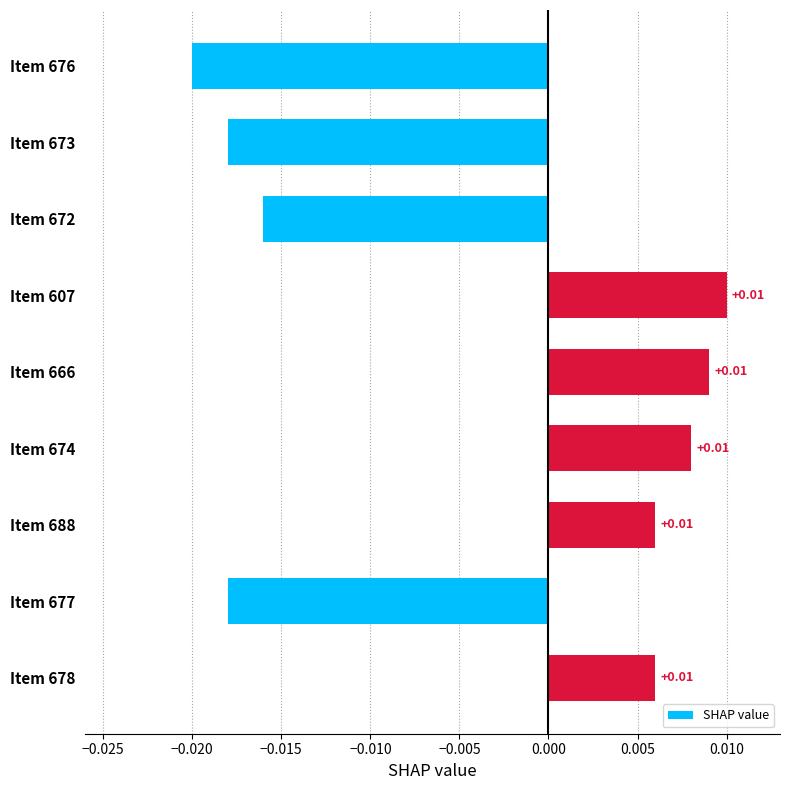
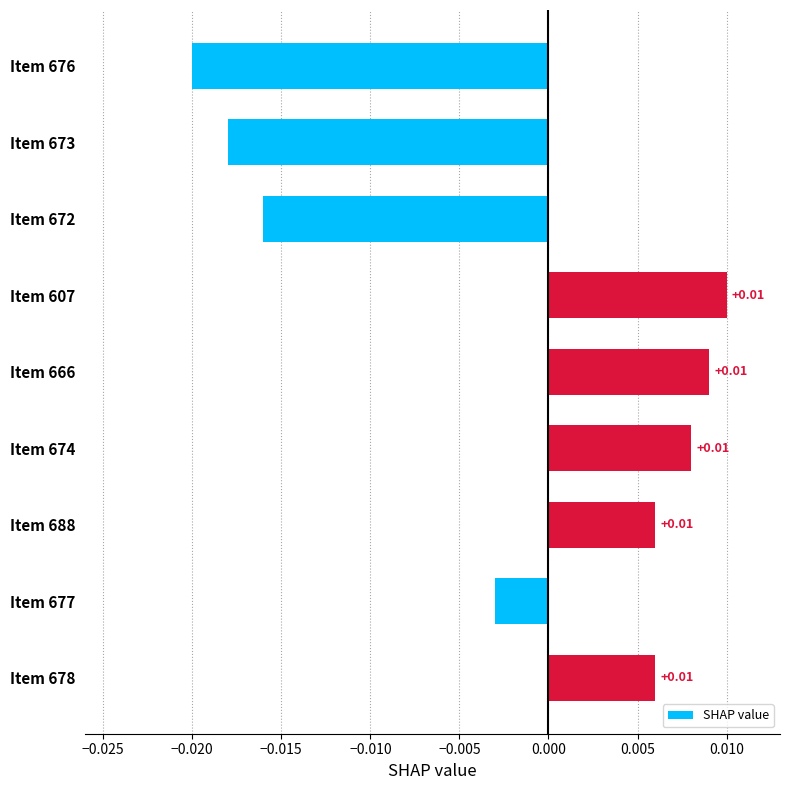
Item 677: -0.018 -> -0.003
